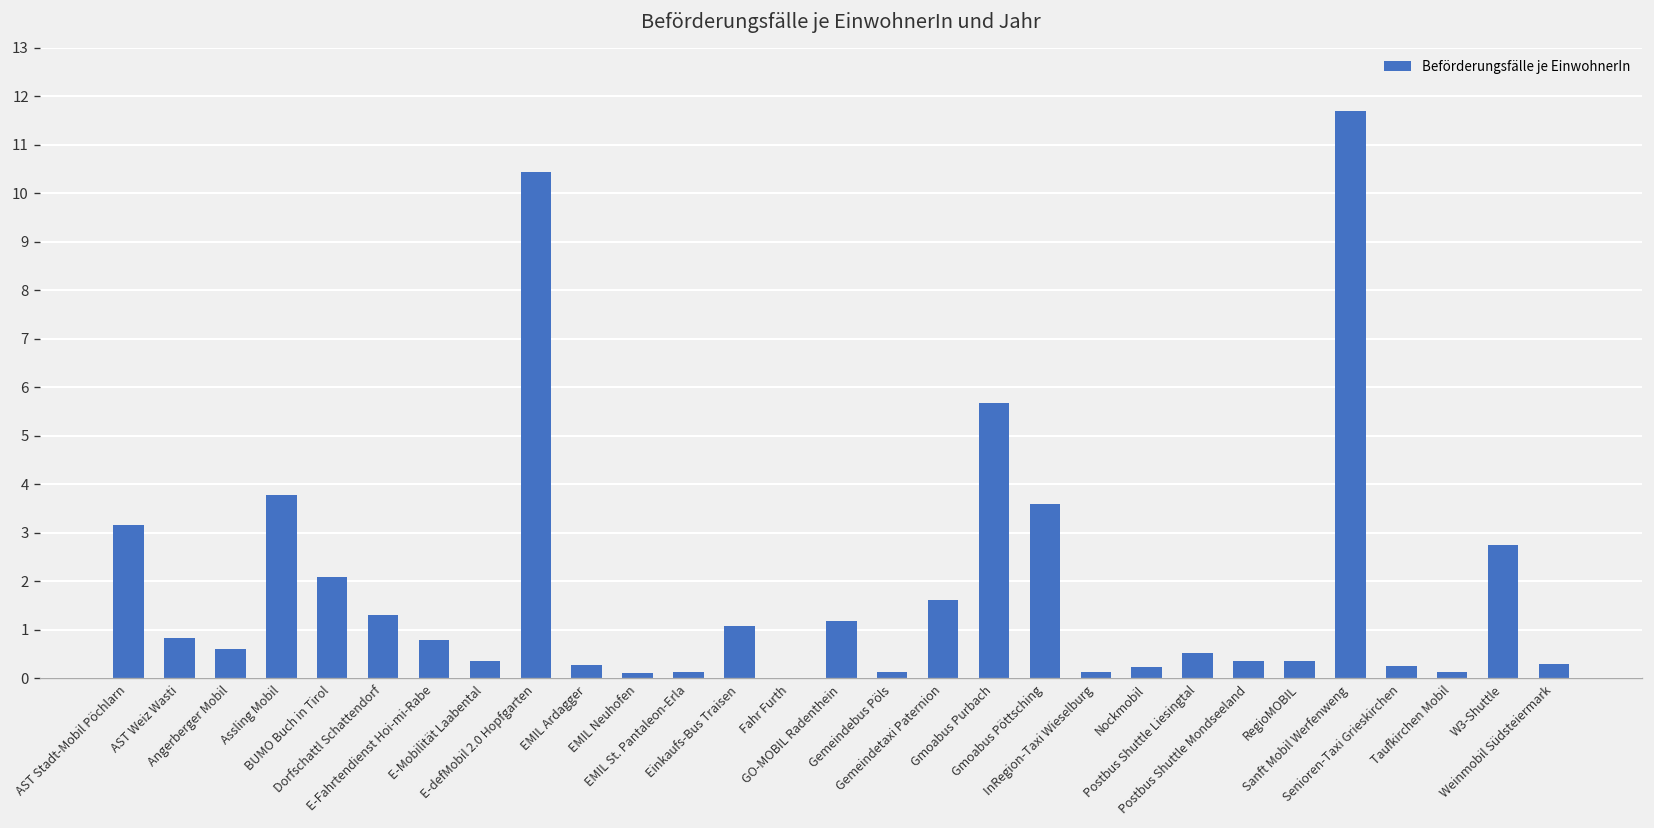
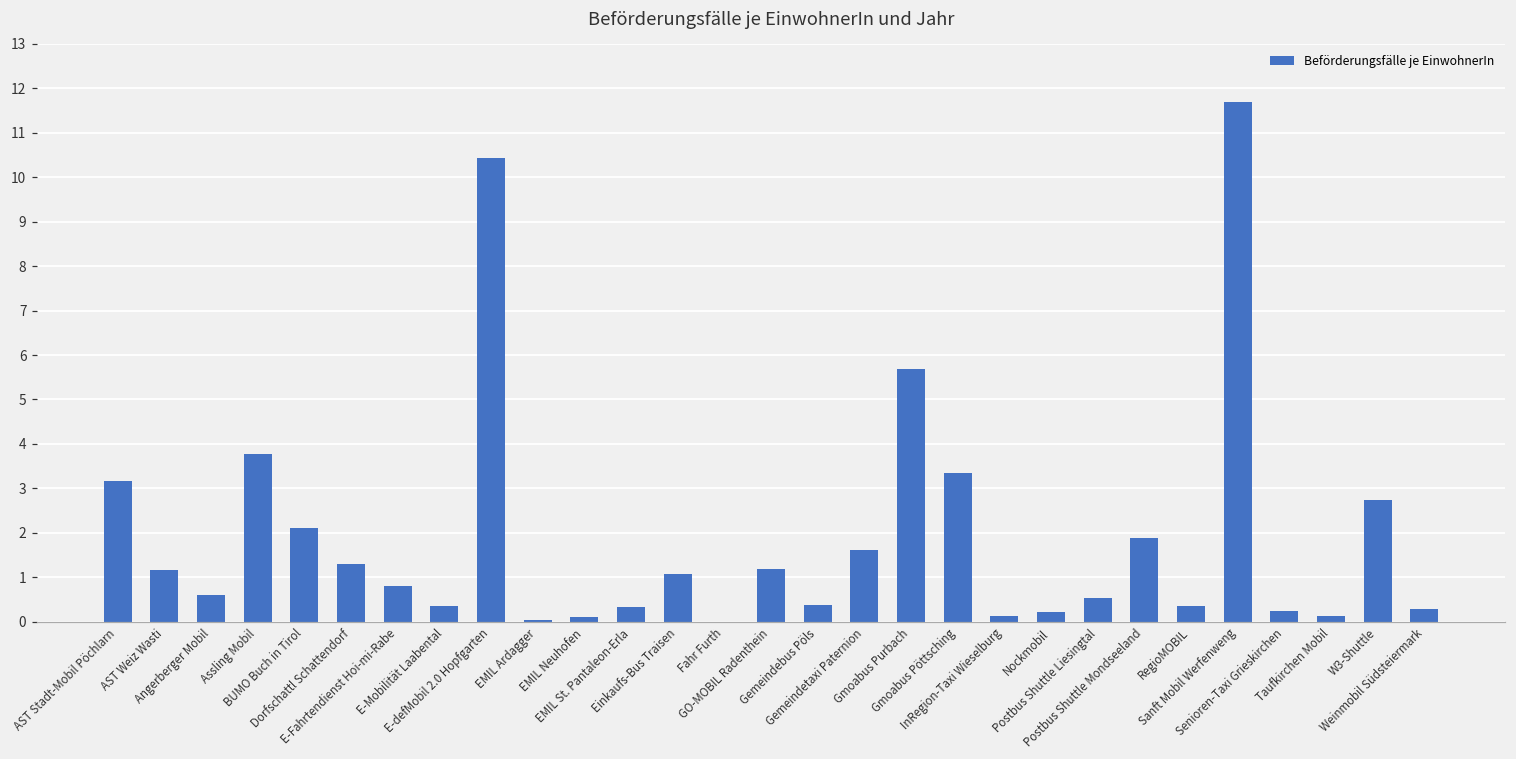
AST Weiz Wasti: 0.8 -> 1.2
EMIL Ardagger: 0.3 -> 0.1
EMIL St. Pantaleon-Erla: 0.1 -> 0.3
Gemeindebus Pöls: 0.1 -> 0.4
Gmoabus Pöttsching: 3.6 -> 3.3
Postbus Shuttle Mondseeland: 0.4 -> 1.9
